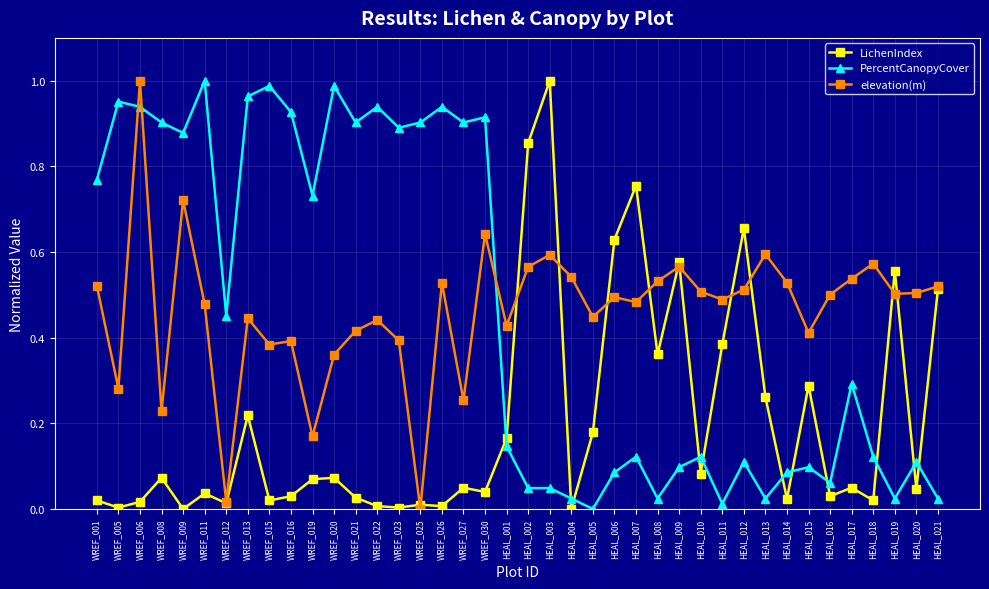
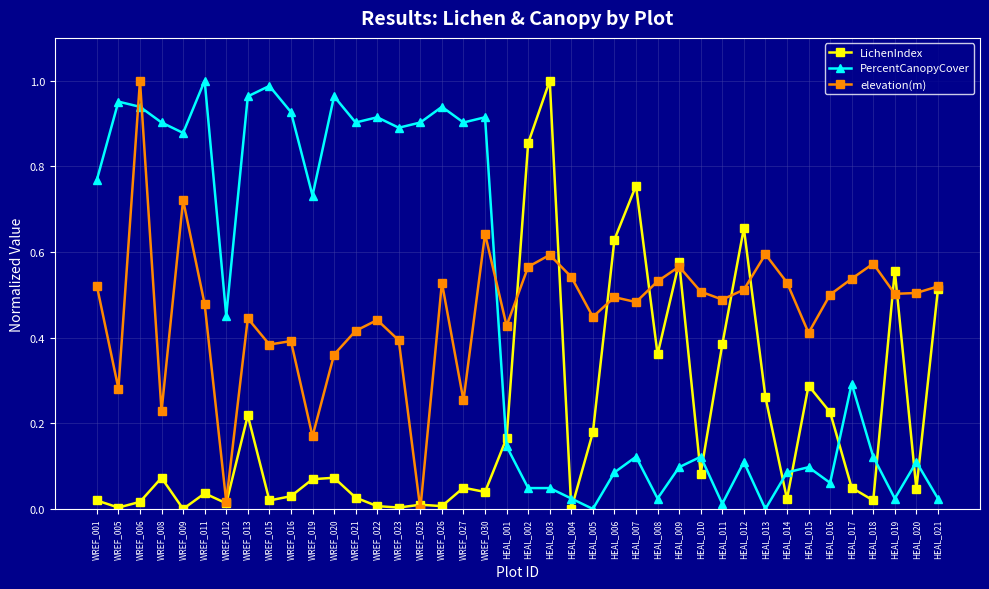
PercentCanopyCover, WREF_020: 0.99 -> 0.96
PercentCanopyCover, WREF_022: 0.94 -> 0.91
PercentCanopyCover, HEAL_013: 0.02 -> 0.00
LichenIndex, HEAL_016: 0.03 -> 0.23
